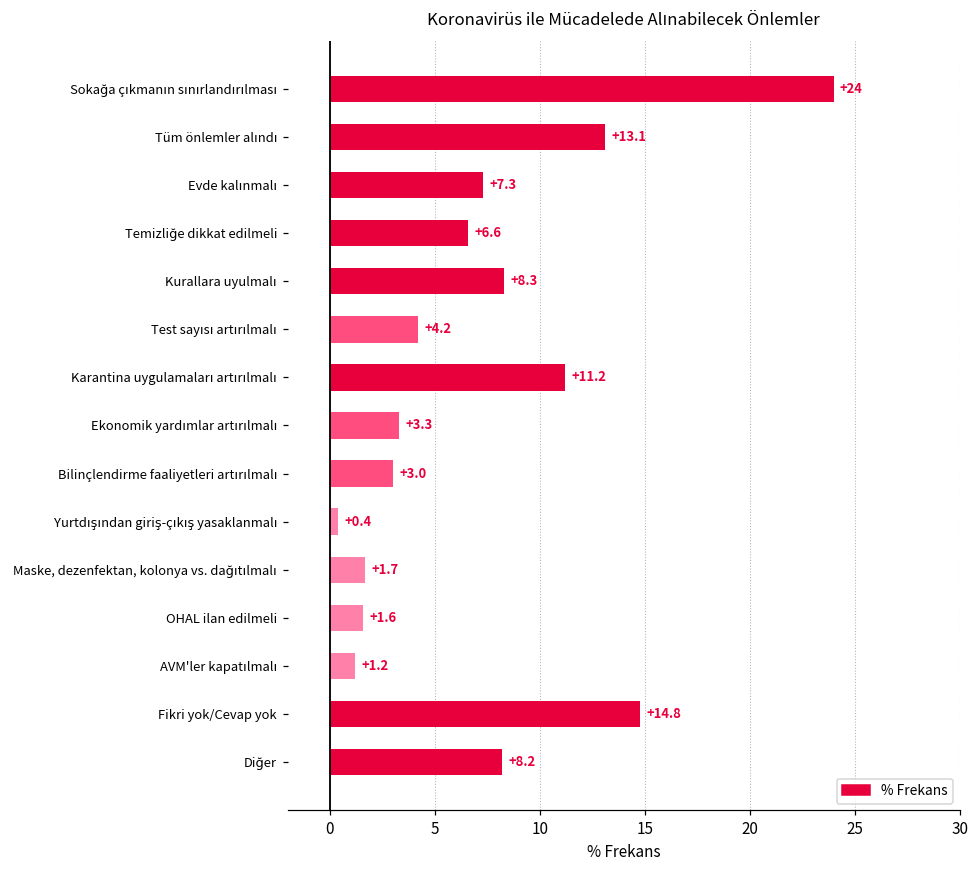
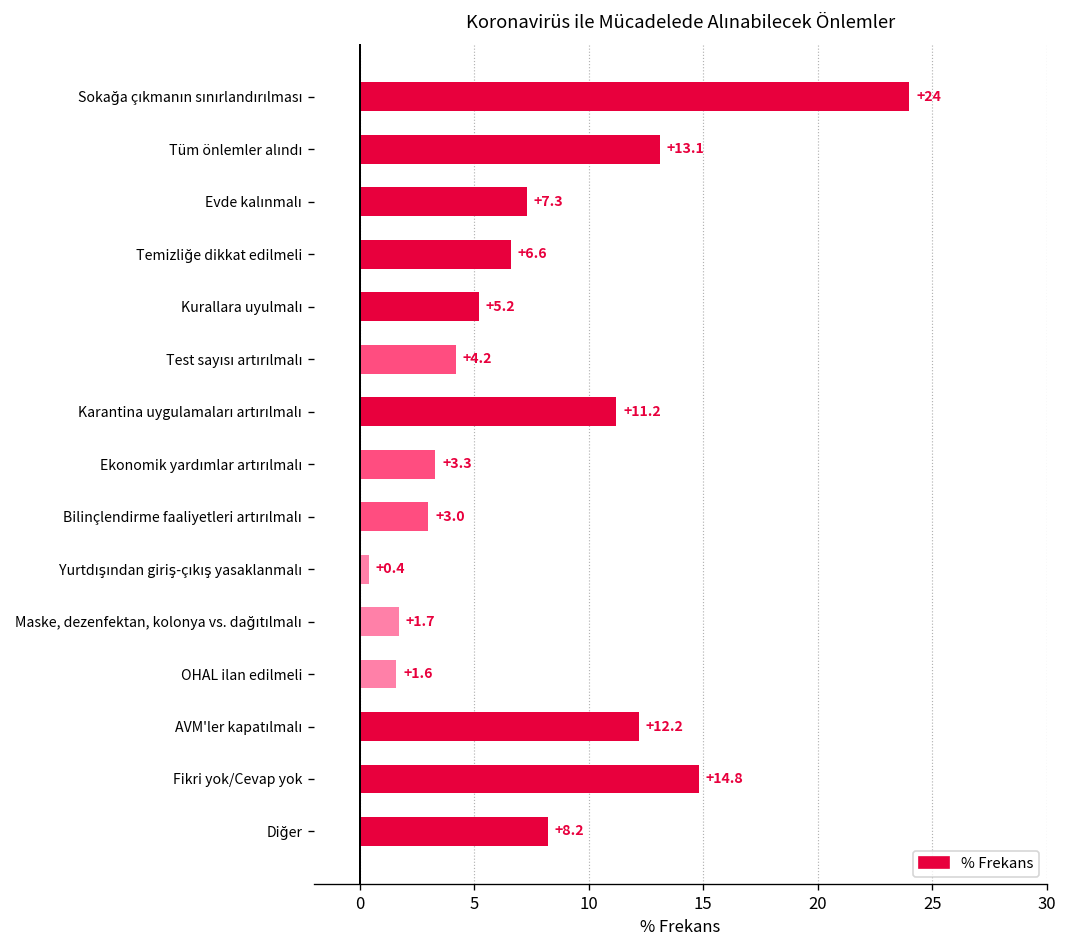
Kurallara uyulmalı: +8.3 -> +5.2
AVM'ler kapatılmalı: +1.2 -> +12.2
